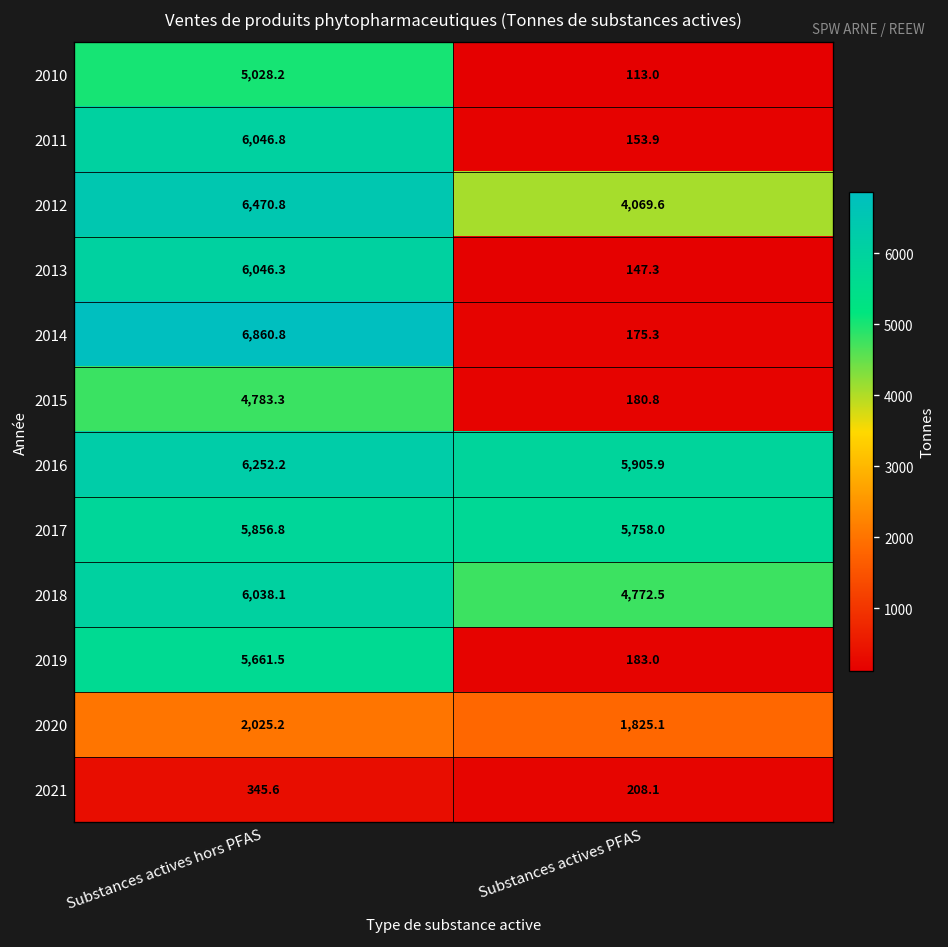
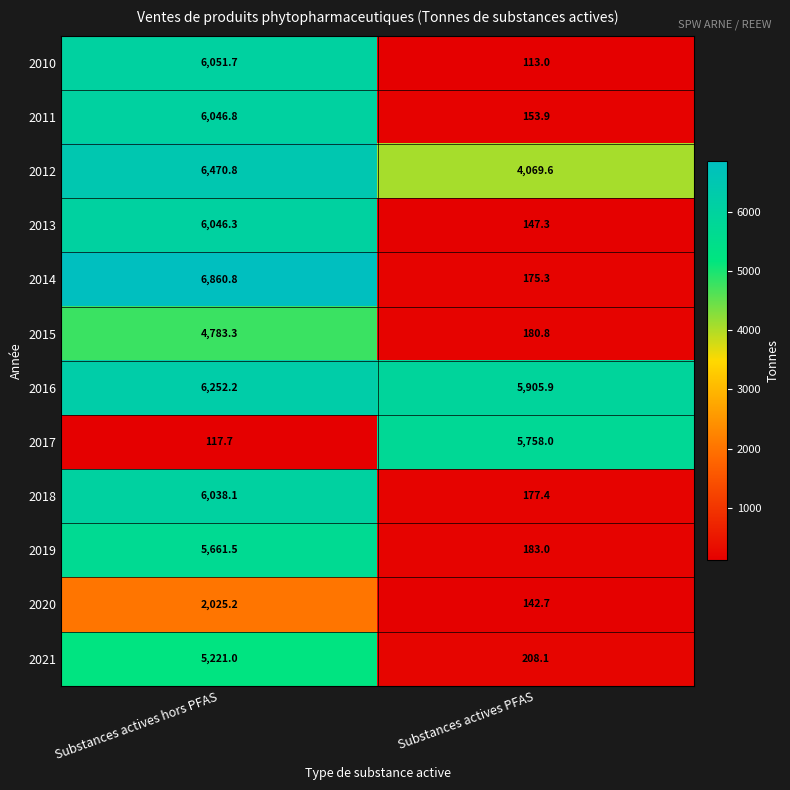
2010, Substances actives hors PFAS: 5,028.2 -> 6,051.7
2017, Substances actives hors PFAS: 5,856.8 -> 117.7
2018, Substances actives PFAS: 4,772.5 -> 177.4
2020, Substances actives PFAS: 1,825.1 -> 142.7
2021, Substances actives hors PFAS: 345.6 -> 5,221.0
